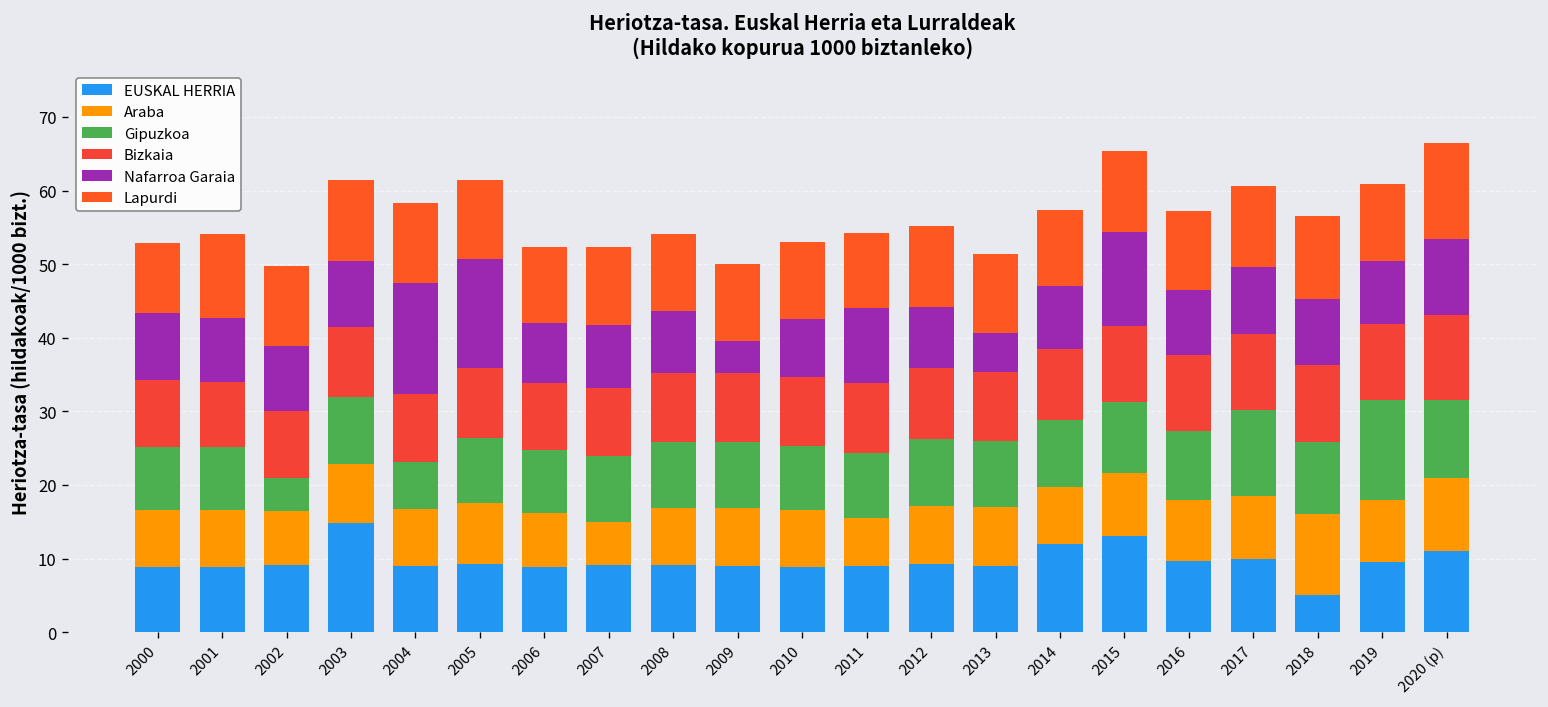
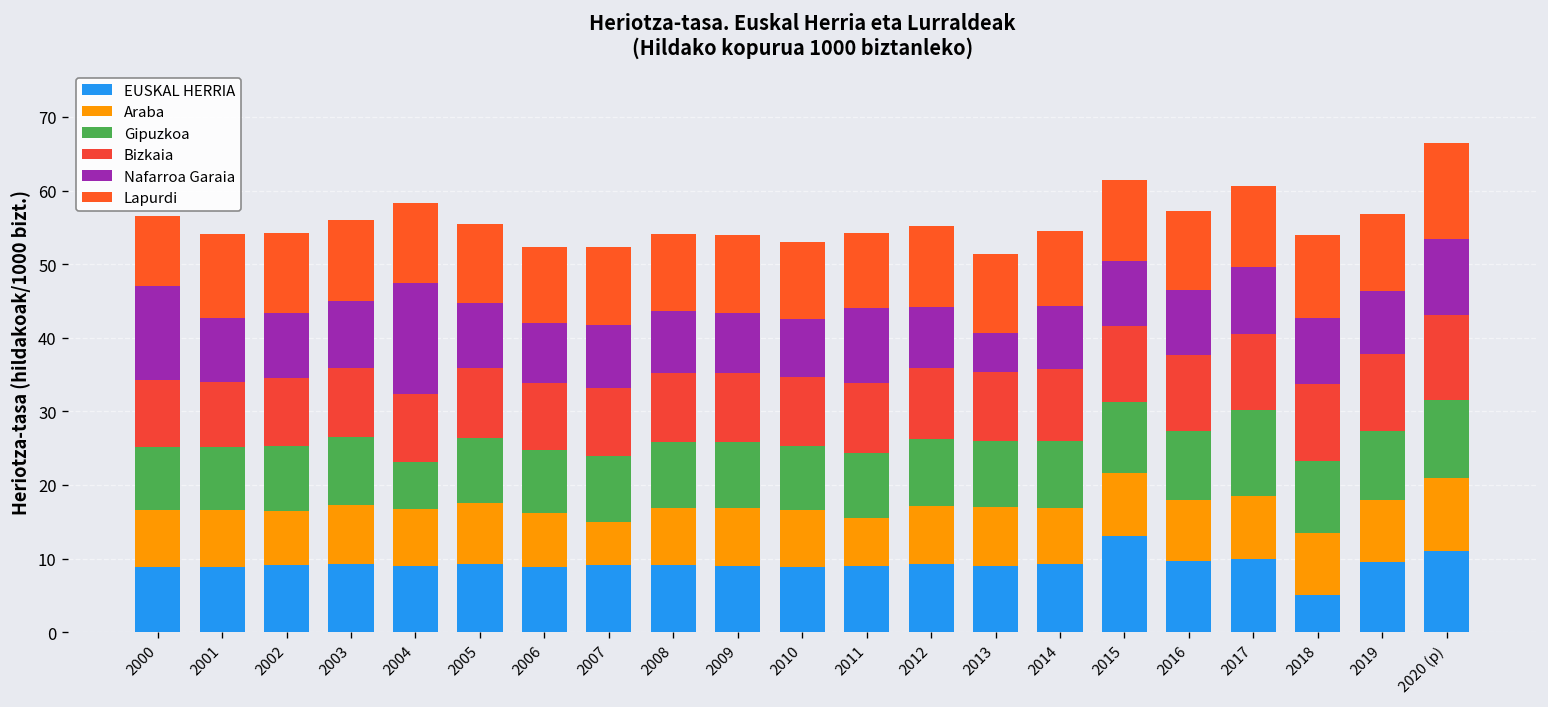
Nafarroa Garaia, 2000: 9 -> 13
Gipuzkoa, 2002: 4 -> 9
EUSKAL HERRIA, 2003: 15 -> 9
Nafarroa Garaia, 2005: 15 -> 9
Nafarroa Garaia, 2009: 4 -> 8
EUSKAL HERRIA, 2014: 12 -> 9
Nafarroa Garaia, 2015: 13 -> 9
Araba, 2018: 11 -> 8
Gipuzkoa, 2019: 14 -> 10
